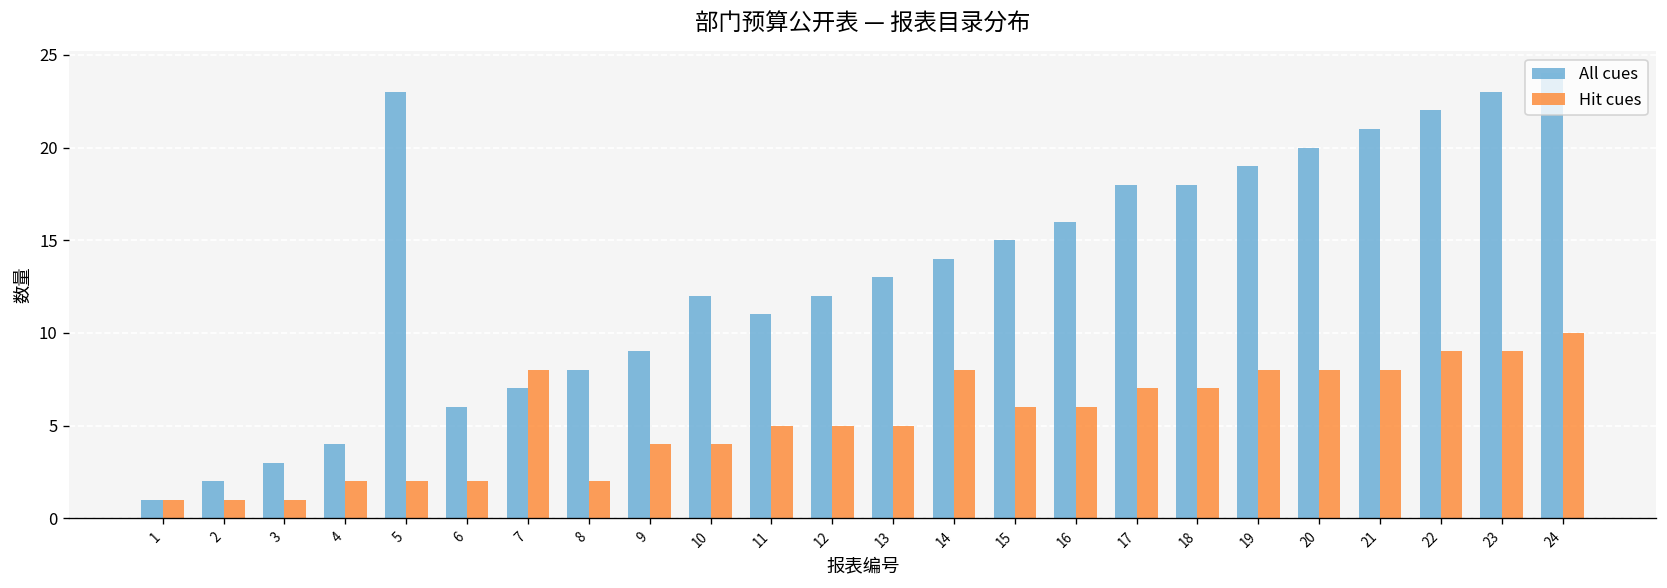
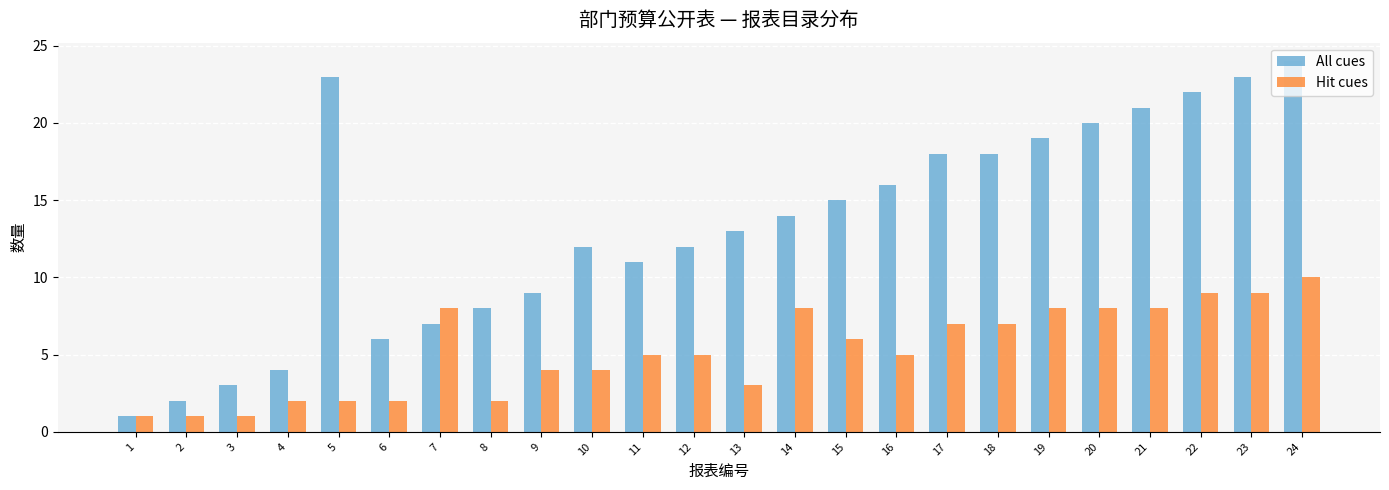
Hit cues, 13: 5 -> 3
Hit cues, 16: 6 -> 5
